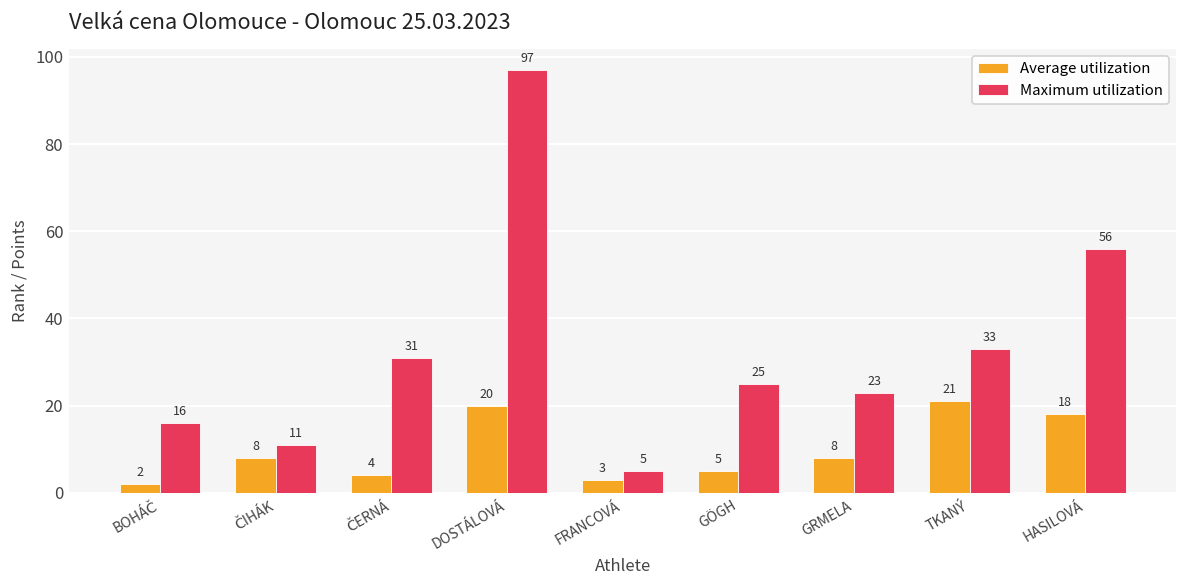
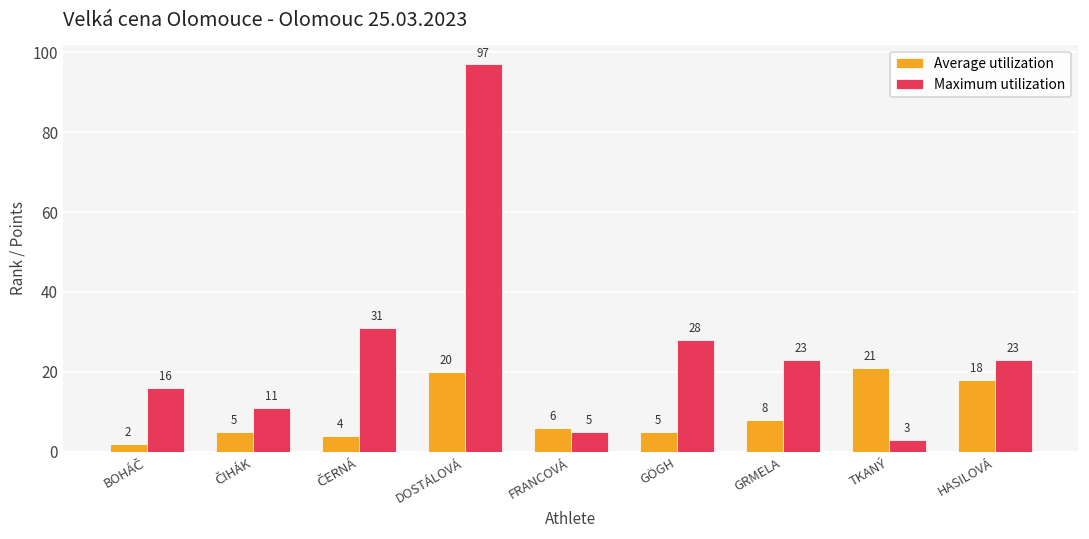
Average utilization, ČIHÁK: 8 -> 5
Average utilization, FRANCOVÁ: 3 -> 6
Maximum utilization, GÖGH: 25 -> 28
Maximum utilization, TKANÝ: 33 -> 3
Maximum utilization, HASILOVÁ: 56 -> 23
